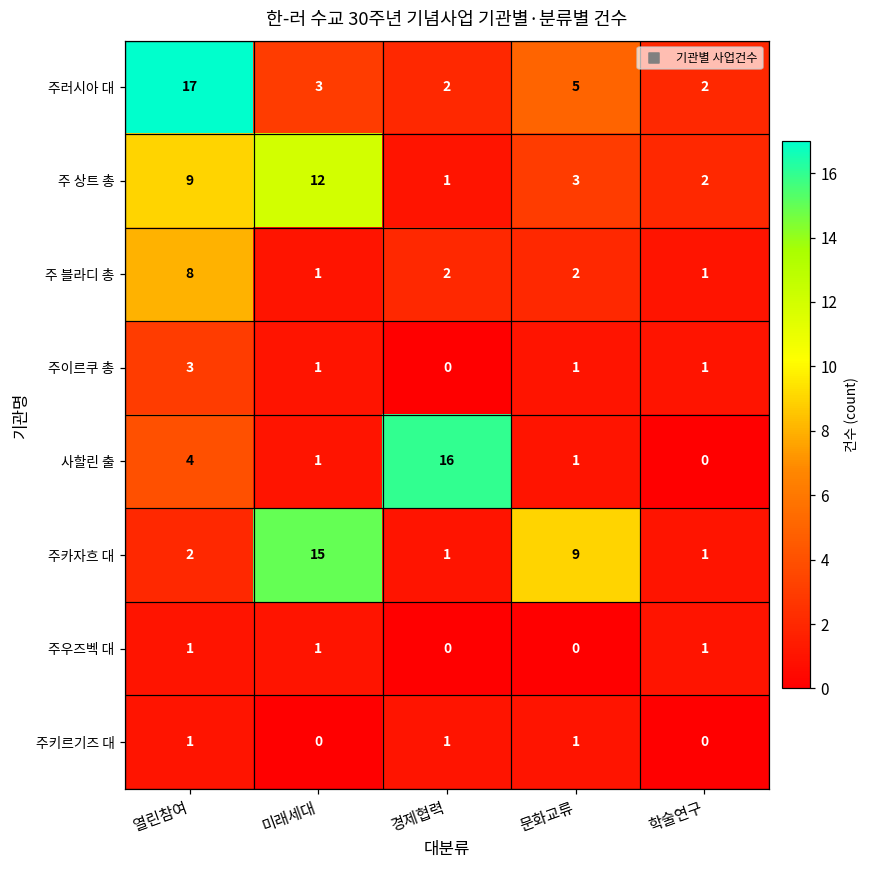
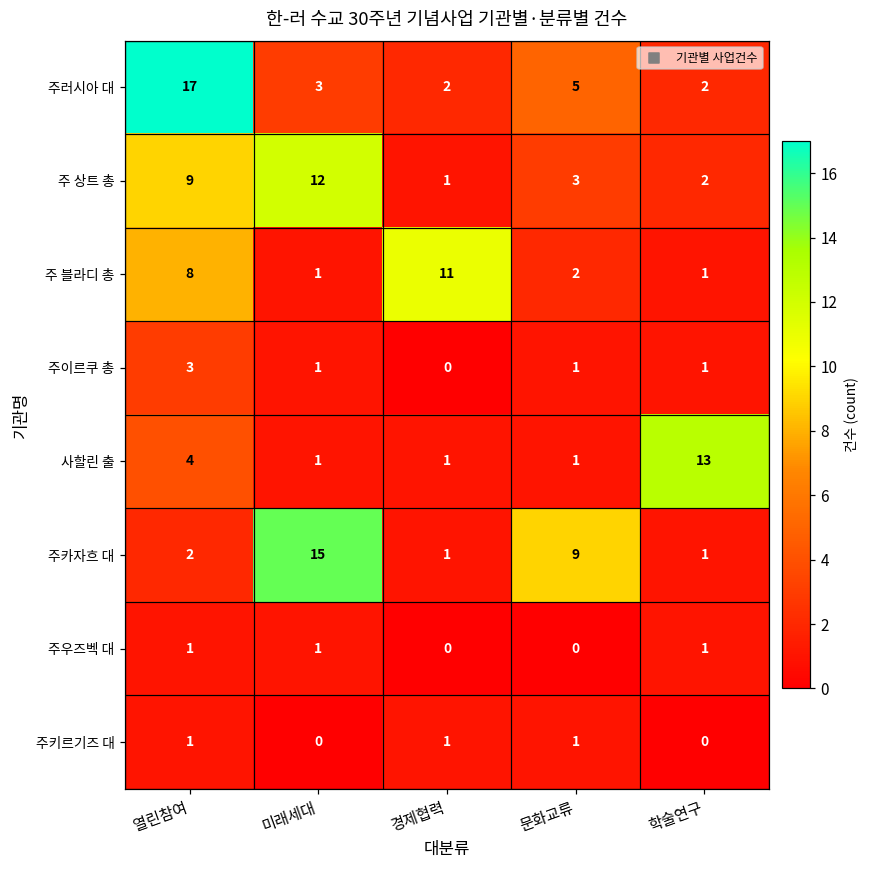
주 블라디 총, 경제협력: 2 -> 11
사할린 출, 경제협력: 16 -> 1
사할린 출, 학술연구: 0 -> 13
